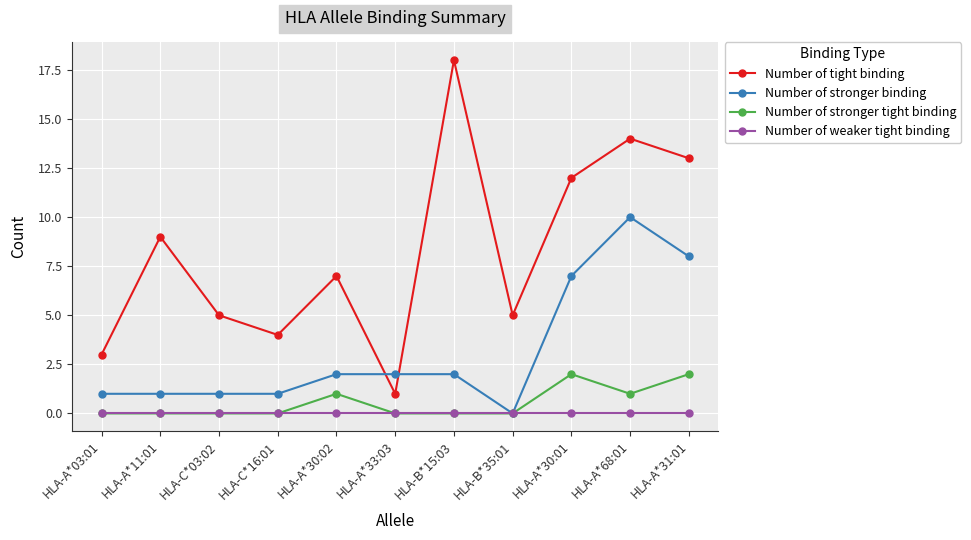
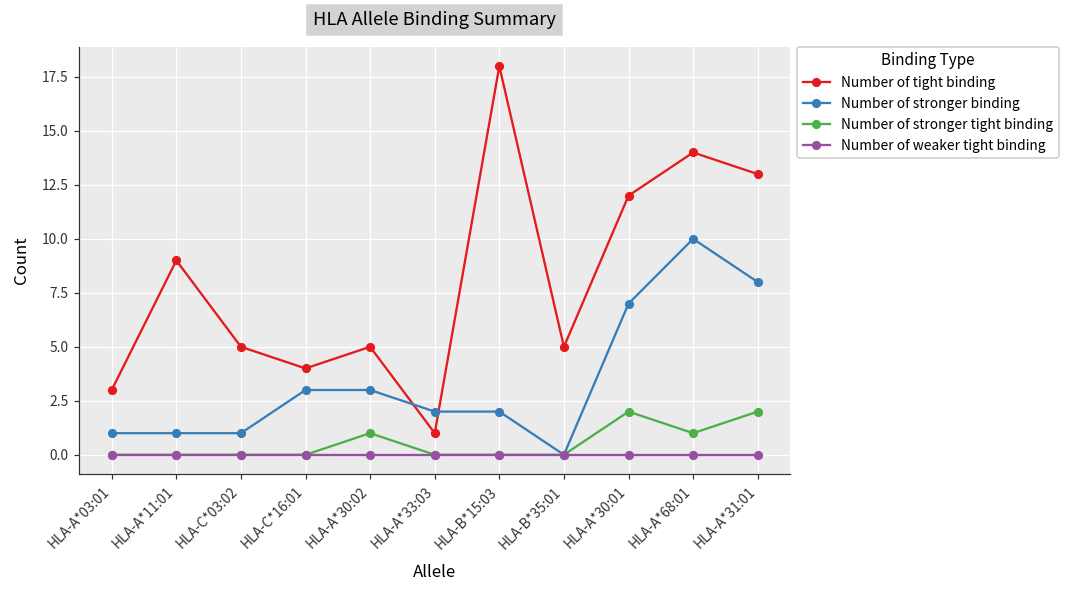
Number of stronger binding, HLA-C*16:01: 1 -> 3
Number of tight binding, HLA-A*30:02: 7 -> 5
Number of stronger binding, HLA-A*30:02: 2 -> 3
